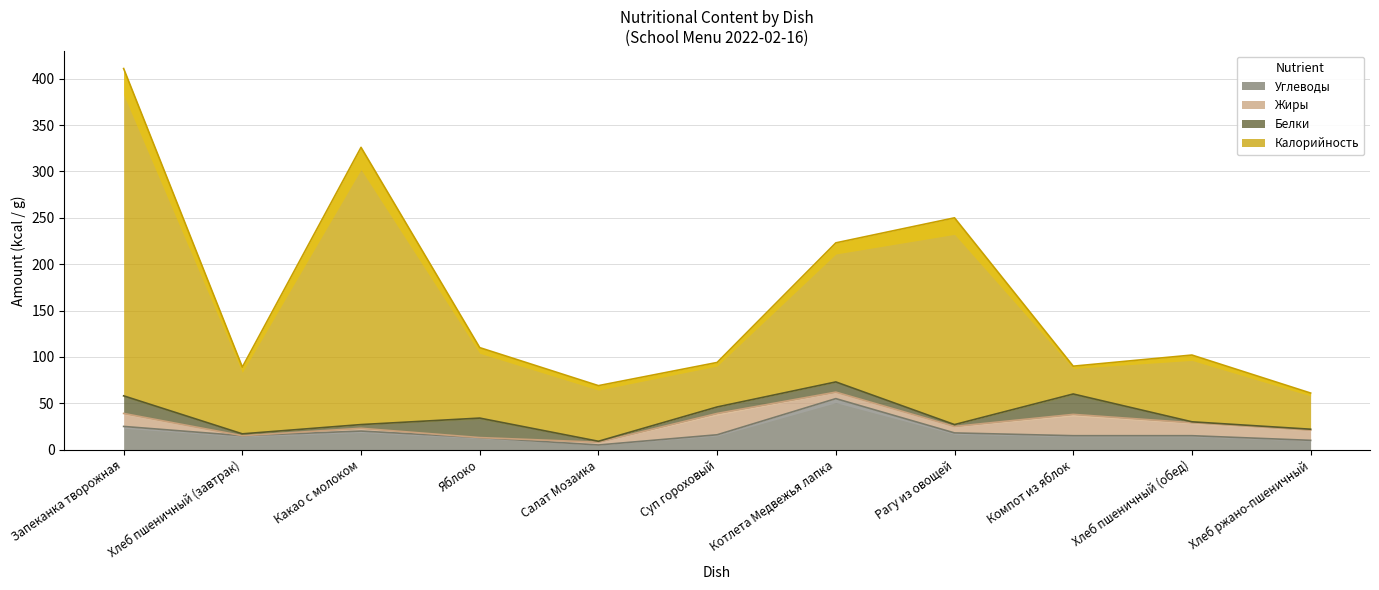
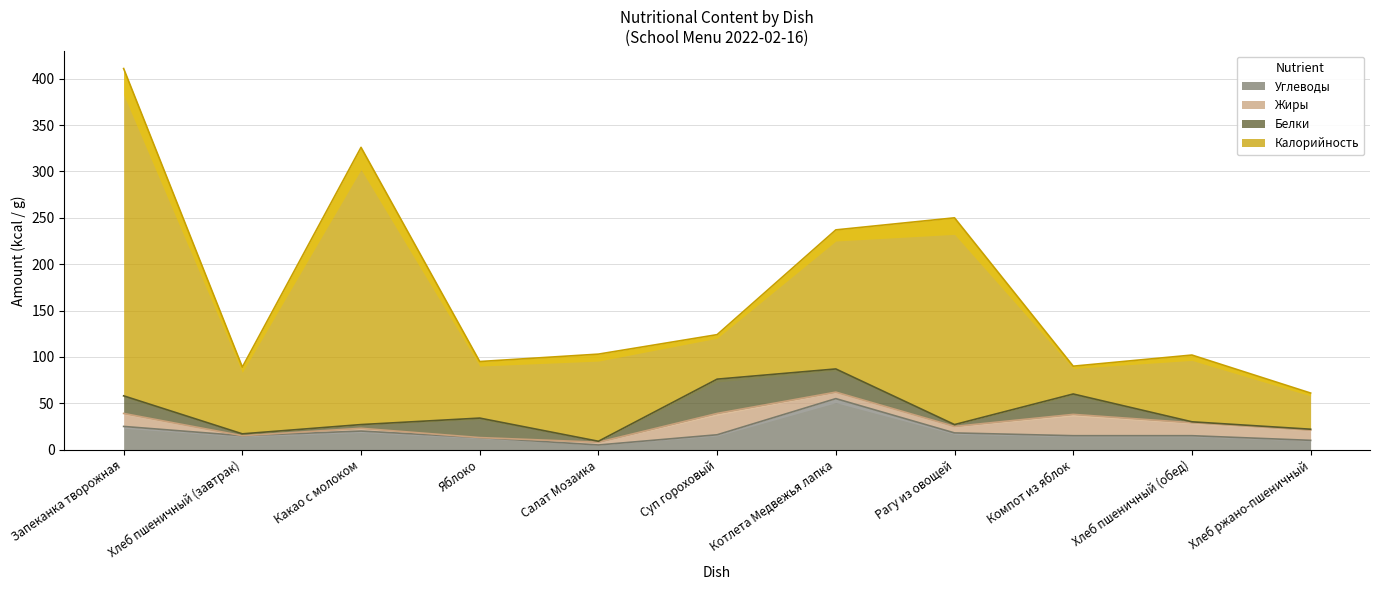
Калорийность, Яблоко: 80 -> 60
Калорийность, Салат Мозаика: 60 -> 90
Белки, Суп гороховый: 10 -> 40
Белки, Котлета Медвежья лапка: 10 -> 30
